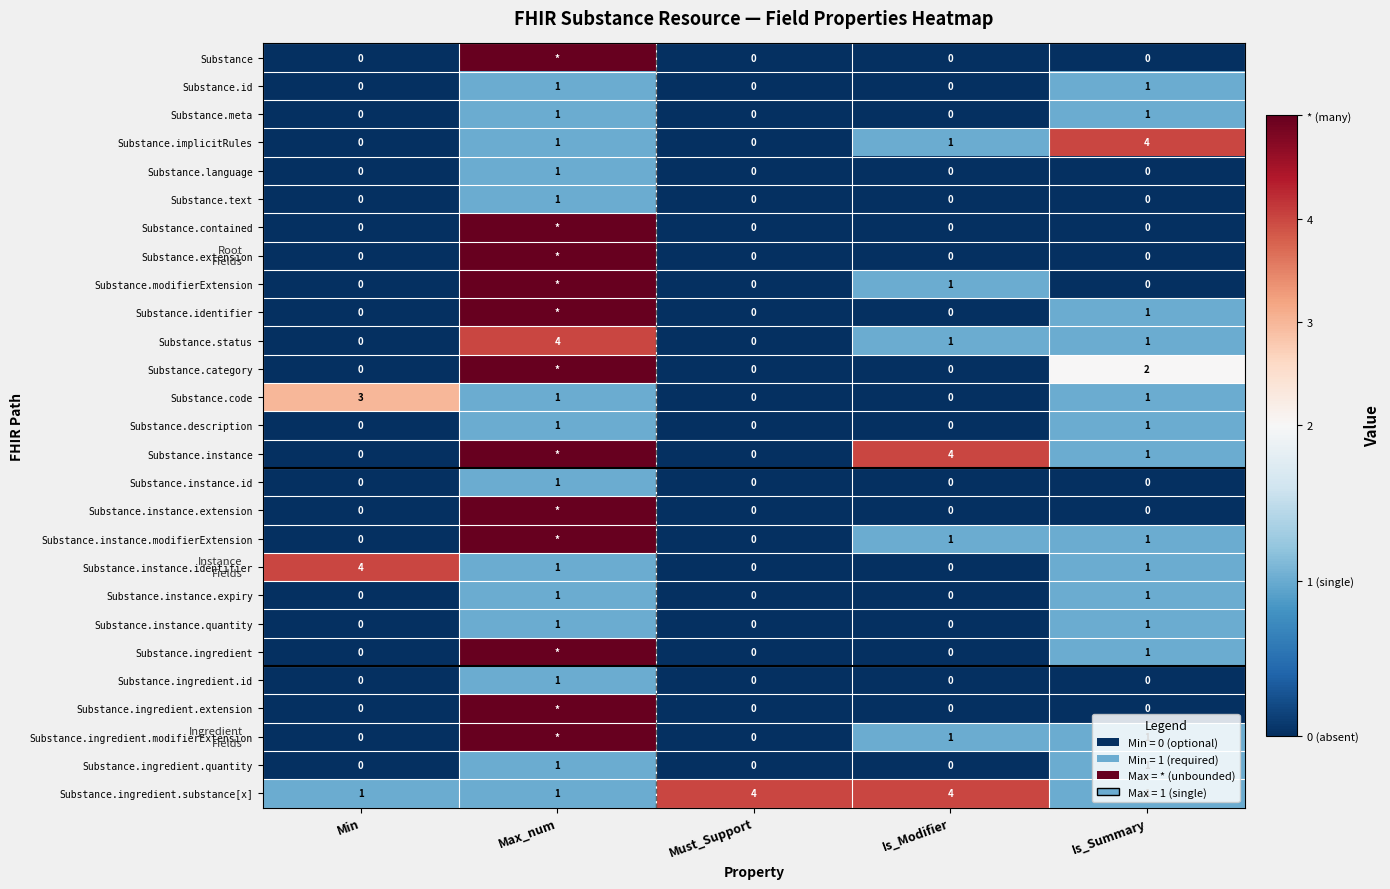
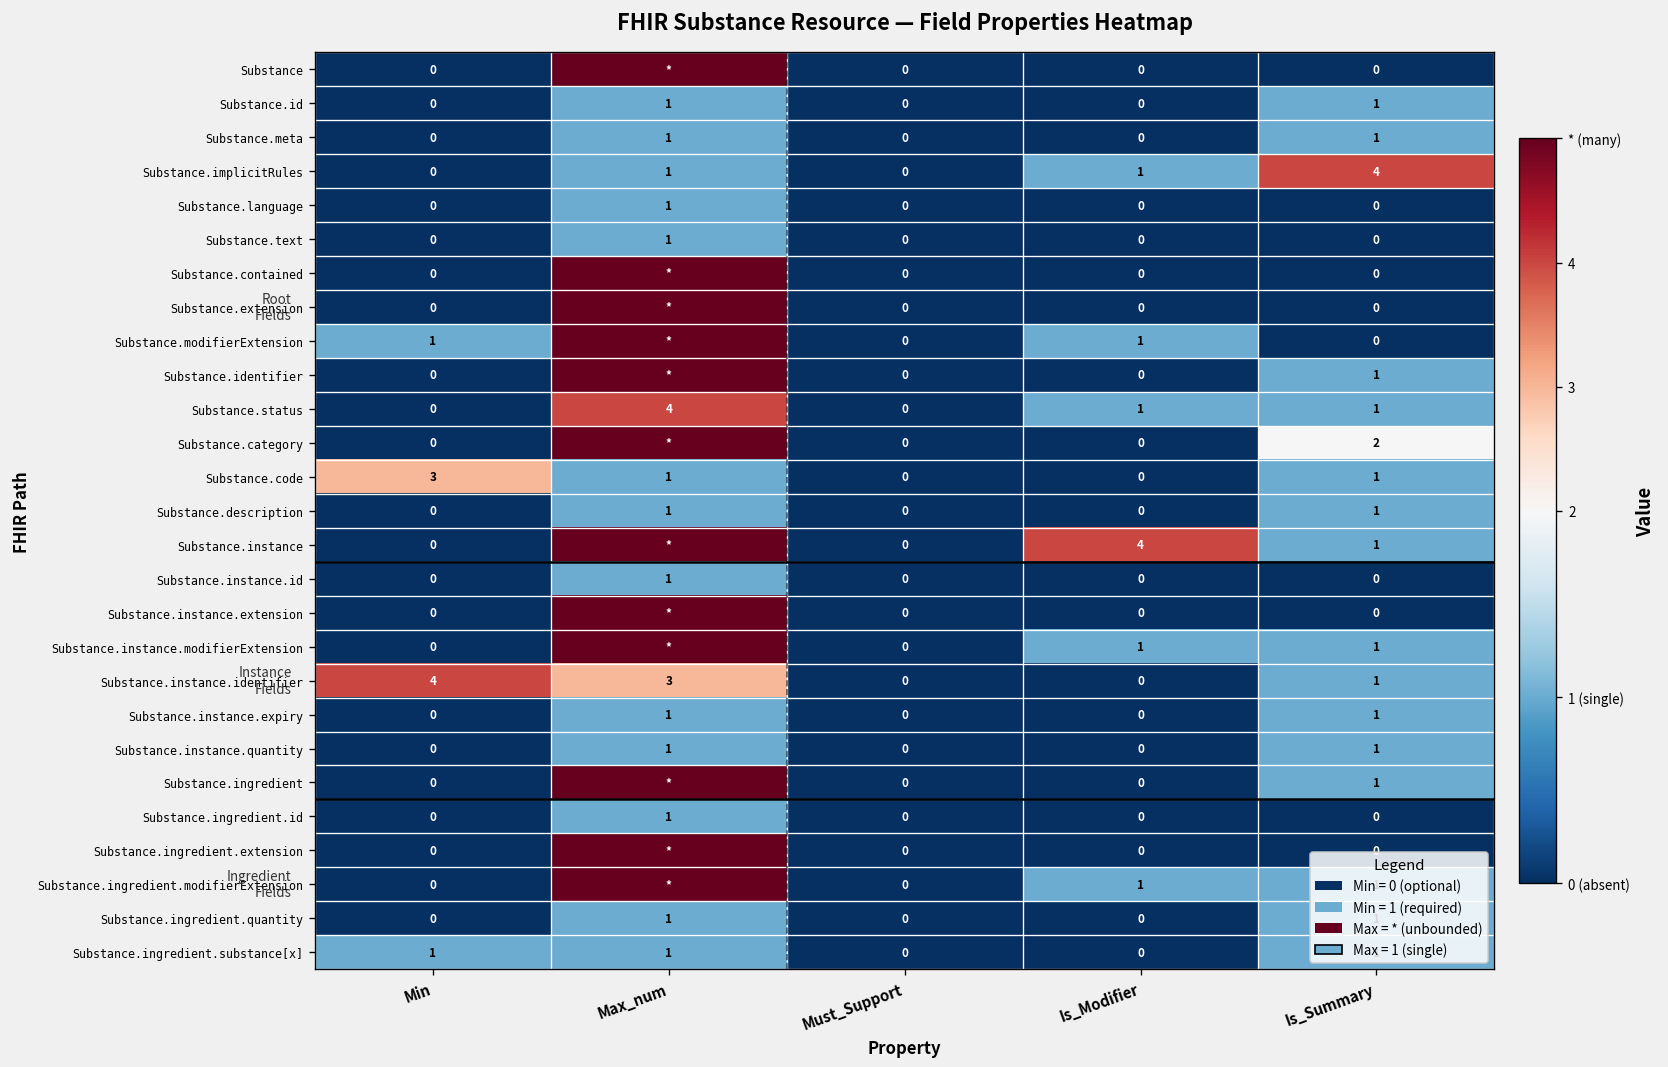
Substance.modifierExtension, Min: 0 -> 1
Substance.instance.identifier, Max_num: 1 -> 3
Substance.ingredient.substance[x], Must_Support: 4 -> 0
Substance.ingredient.substance[x], Is_Modifier: 4 -> 0
